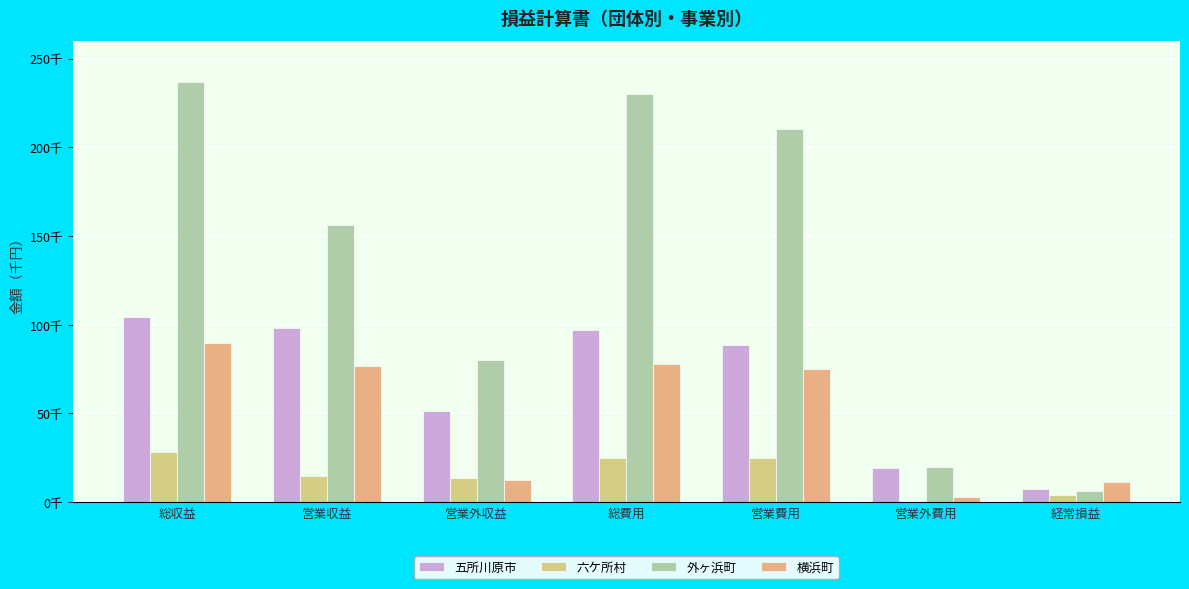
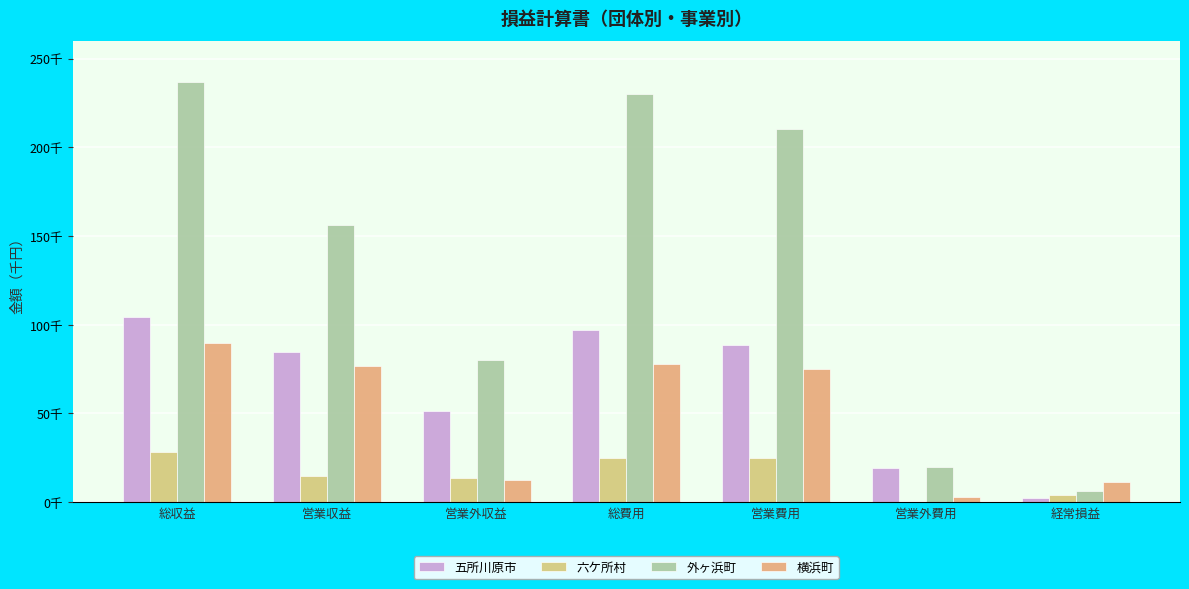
五所川原市, 営業収益: 98千 -> 85千
五所川原市, 経常損益: 7千 -> 2千
